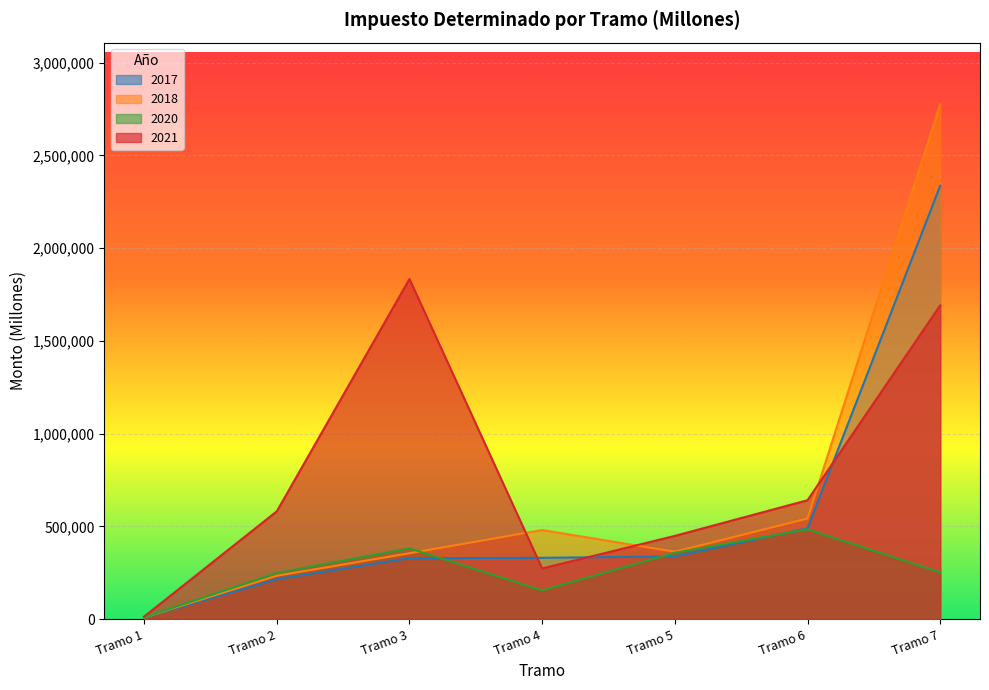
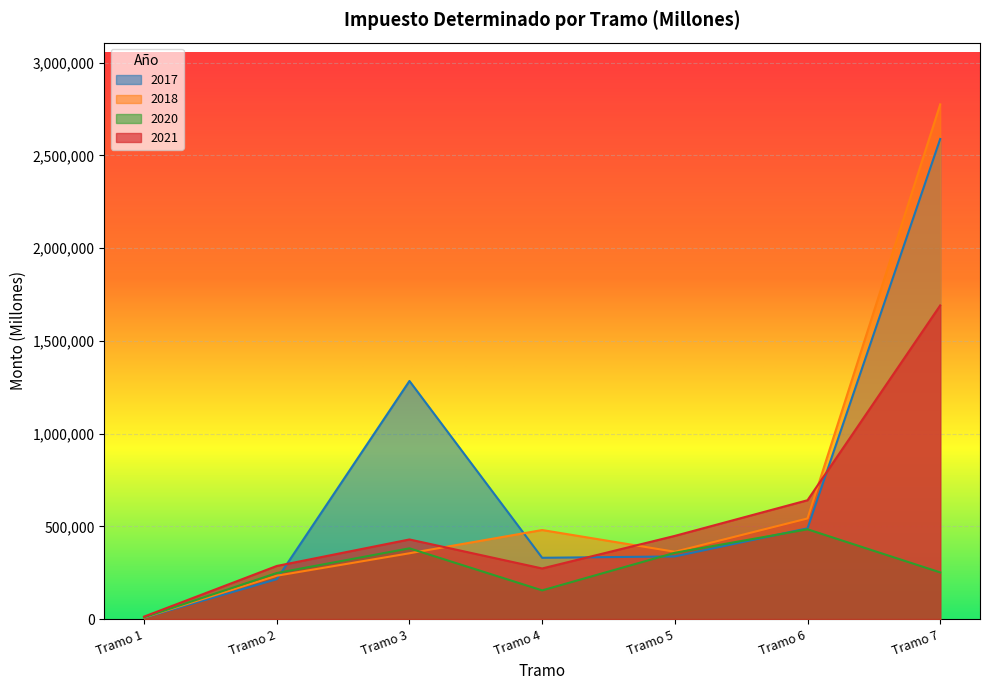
2021, Tramo 2: 580,000 -> 290,000
2017, Tramo 3: 330,000 -> 1,280,000
2021, Tramo 3: 1,830,000 -> 430,000
2017, Tramo 7: 2,340,000 -> 2,590,000
